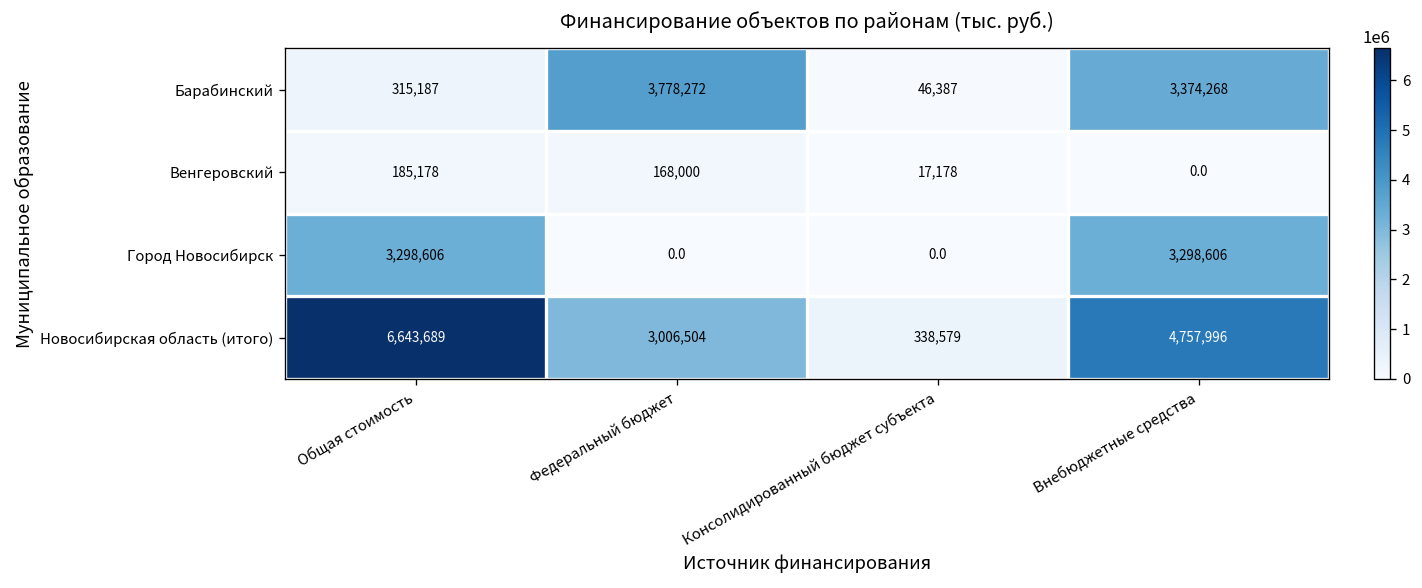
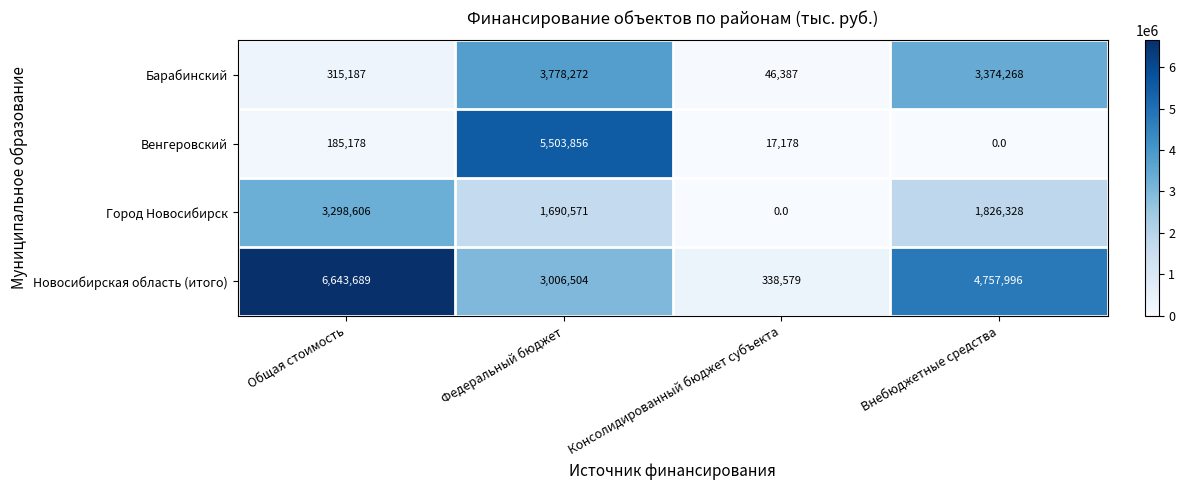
Венгеровский, Федеральный бюджет: 168,000 -> 5,503,856
Город Новосибирск, Федеральный бюджет: 0.0 -> 1,690,571
Город Новосибирск, Внебюджетные средства: 3,298,606 -> 1,826,328
